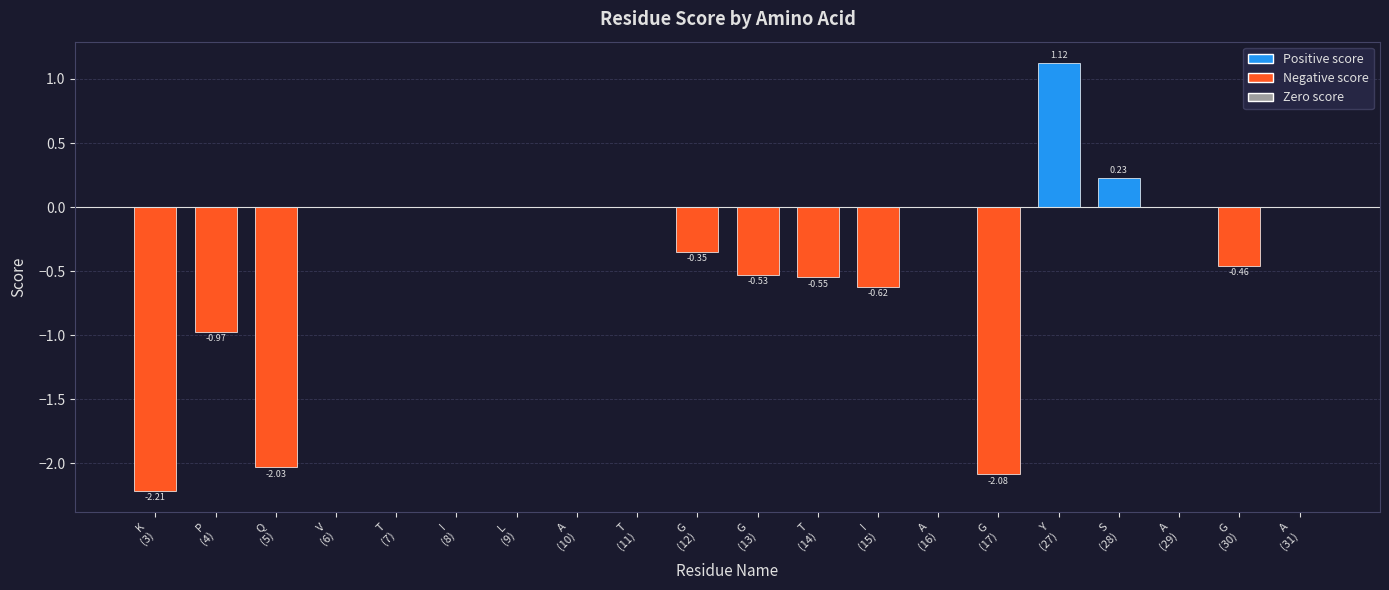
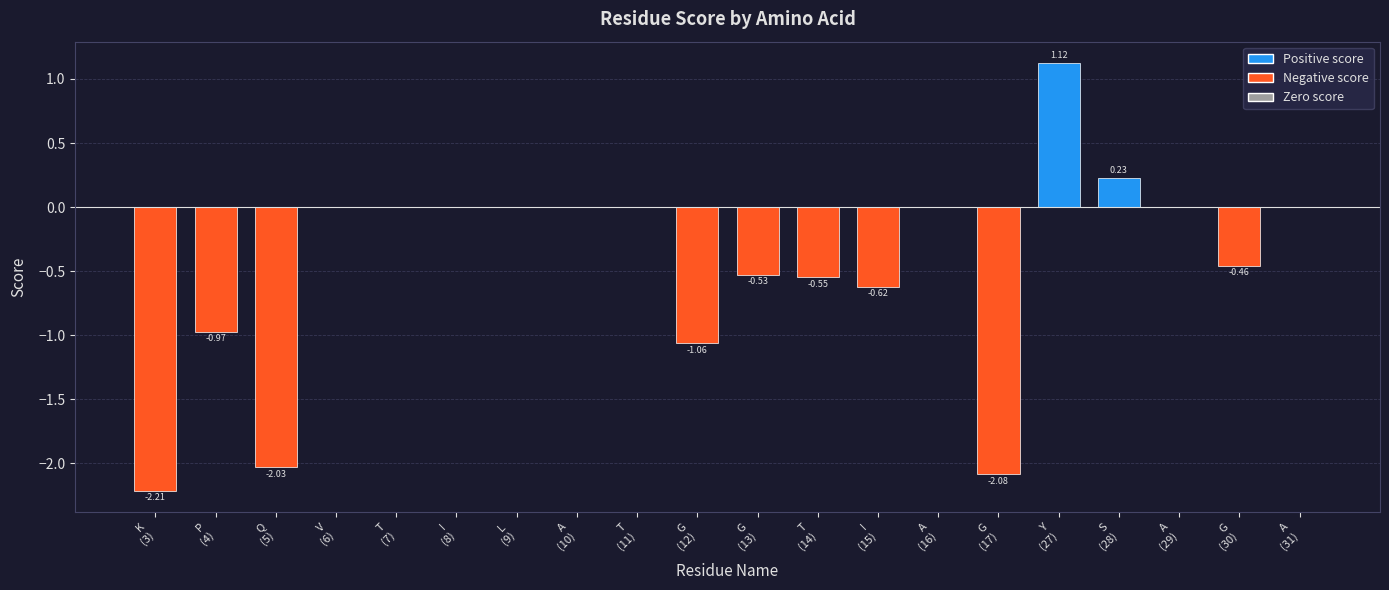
G (12): -0.35 -> -1.06
